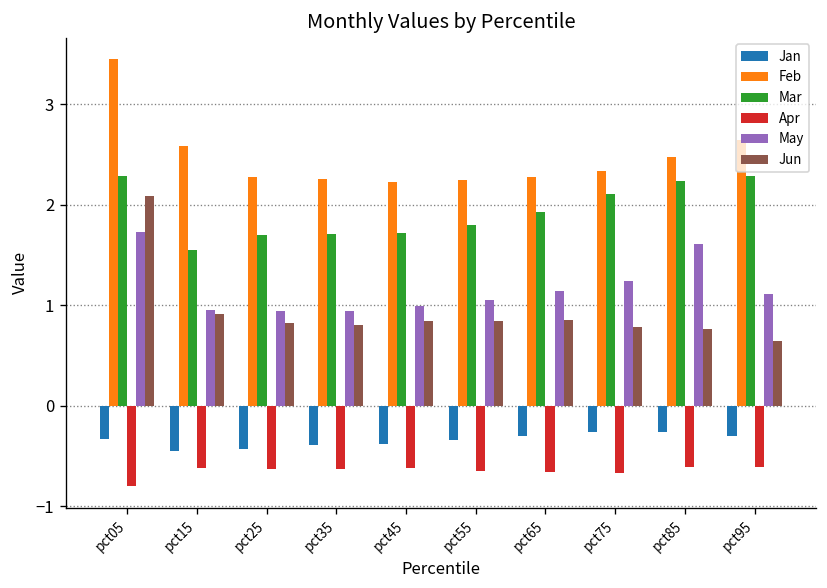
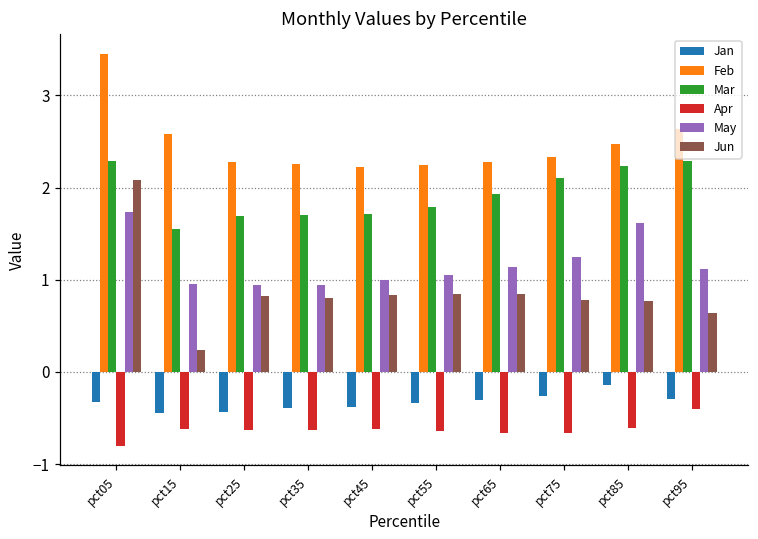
Jun, pct15: 0.9 -> 0.2
Jan, pct85: -0.3 -> -0.1
Apr, pct95: -0.6 -> -0.4
